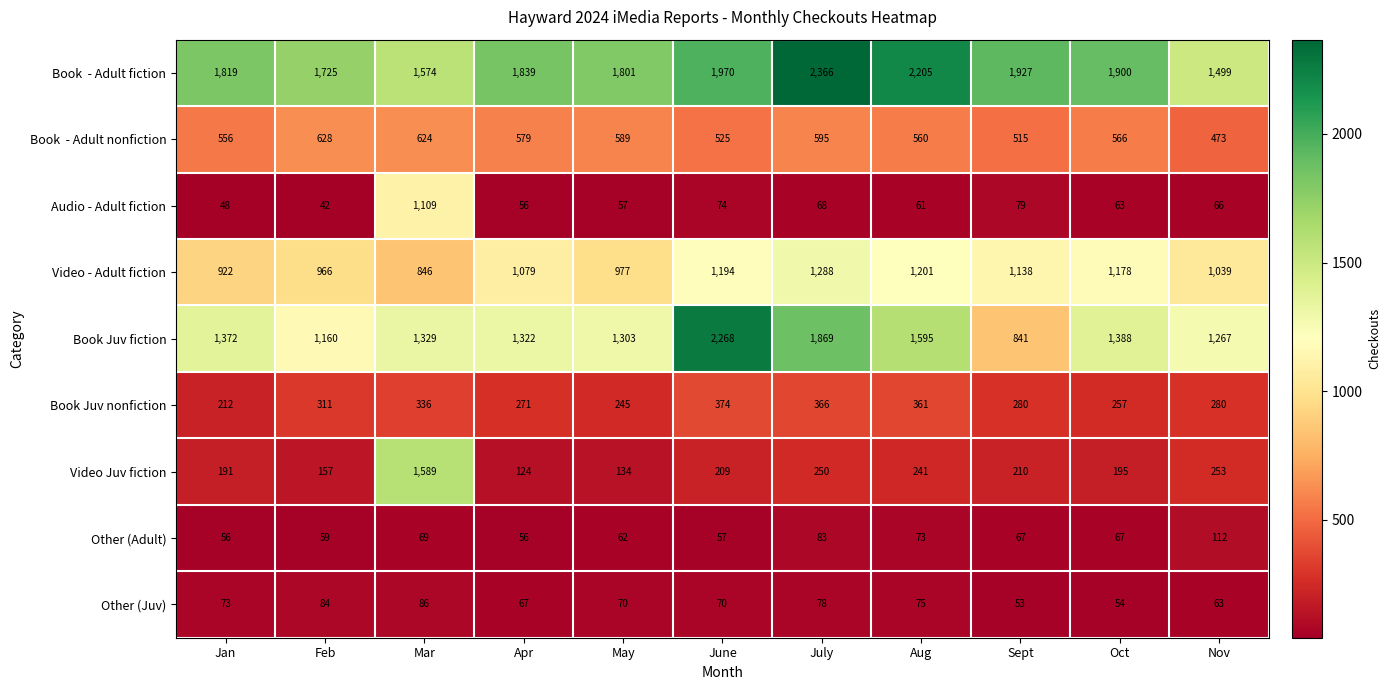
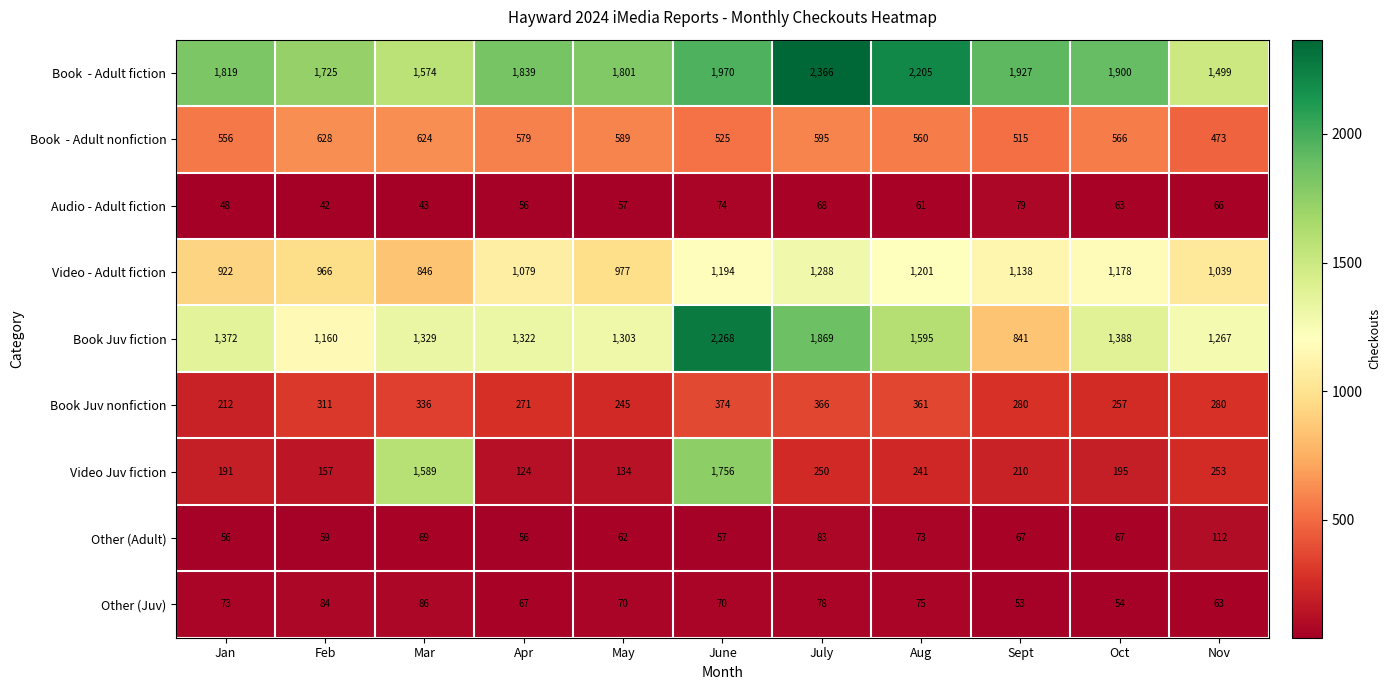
Audio - Adult fiction, Mar: 1,109 -> 43
Video Juv fiction, June: 209 -> 1,756
